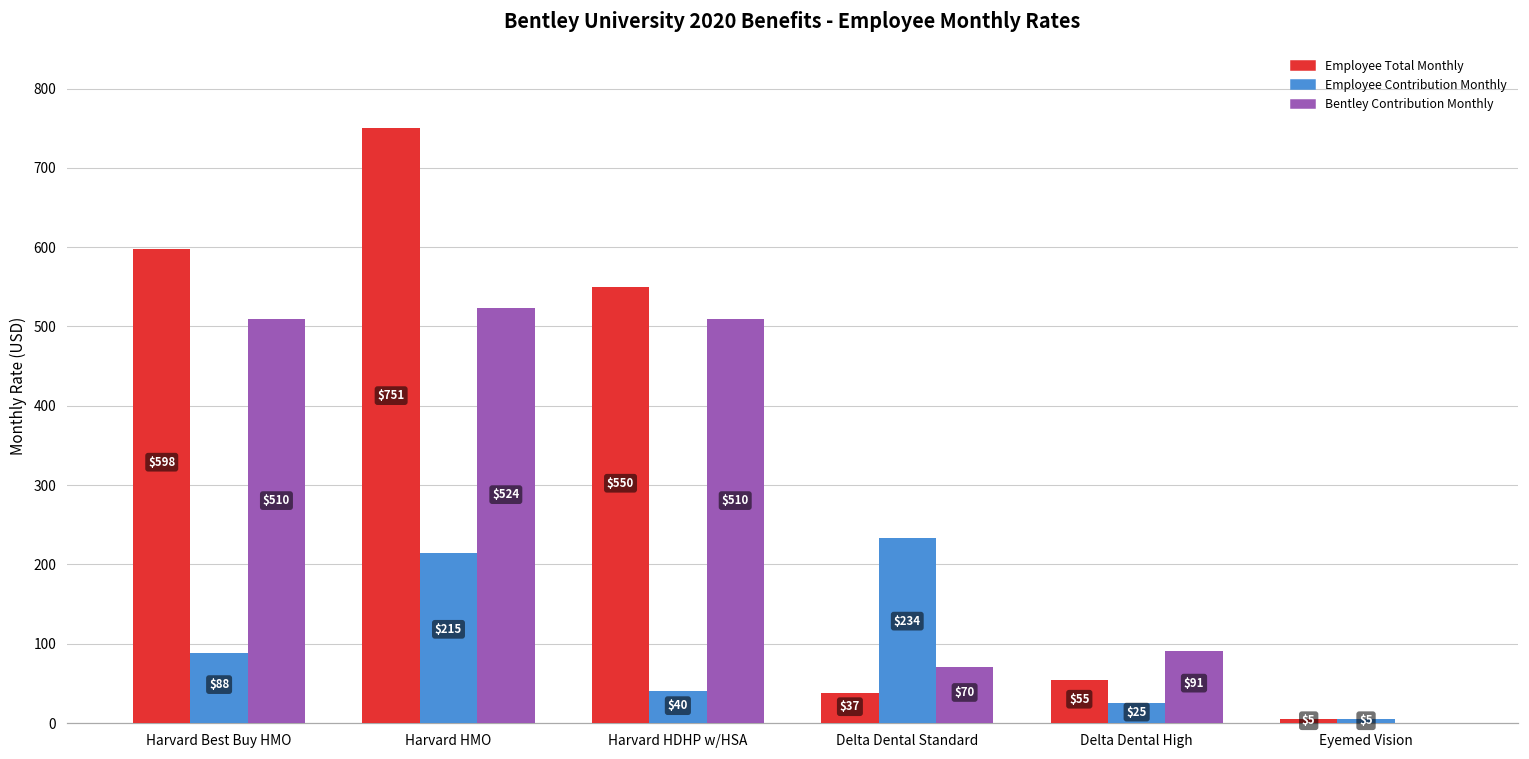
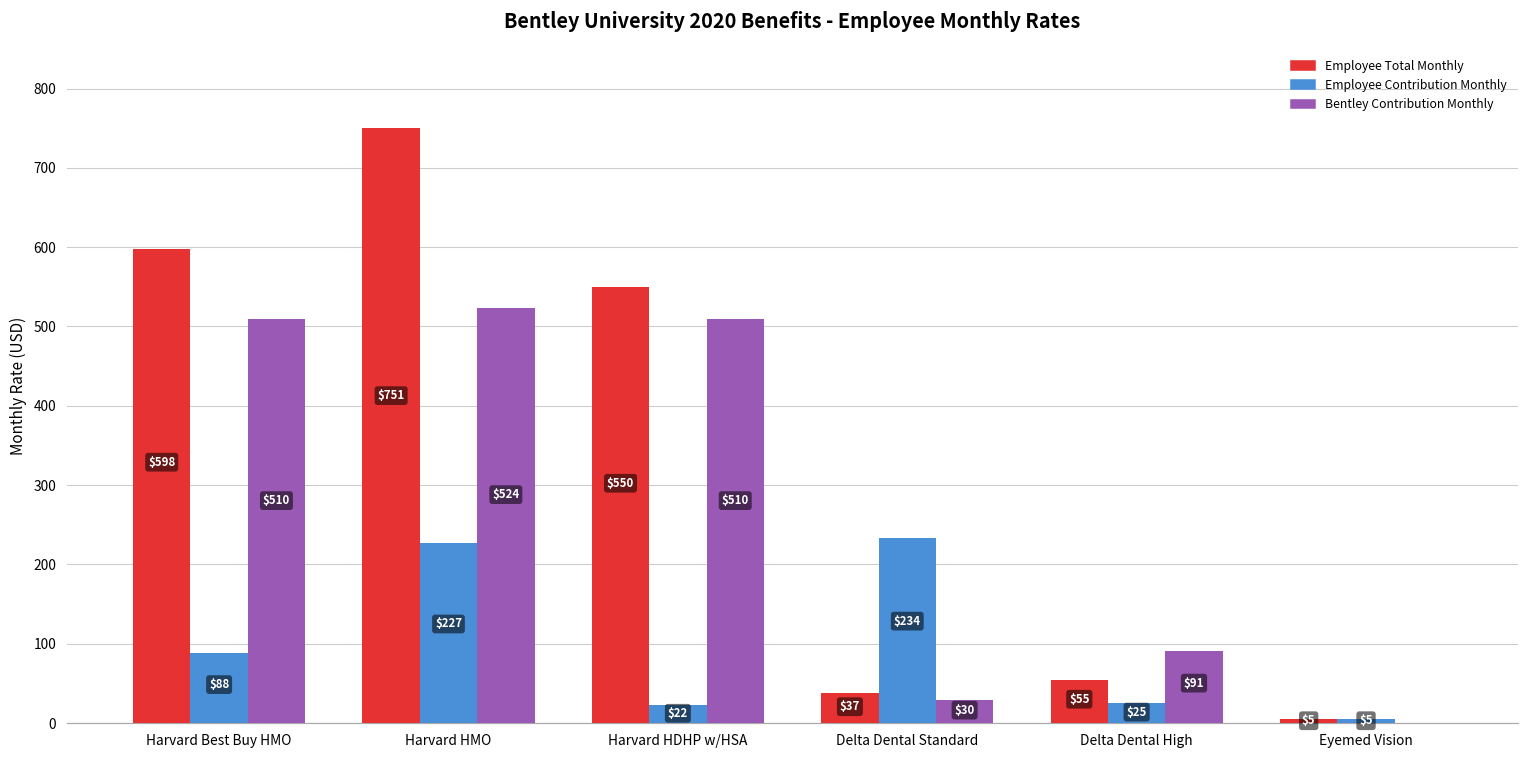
Employee Contribution Monthly, Harvard HMO: $215 -> $227
Employee Contribution Monthly, Harvard HDHP w/HSA: $40 -> $22
Bentley Contribution Monthly, Delta Dental Standard: $70 -> $30
